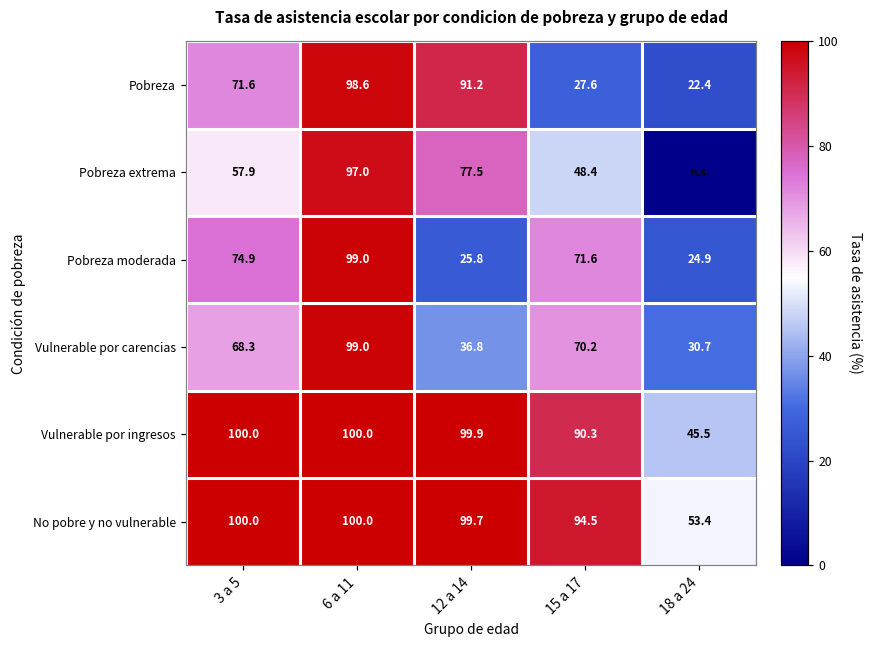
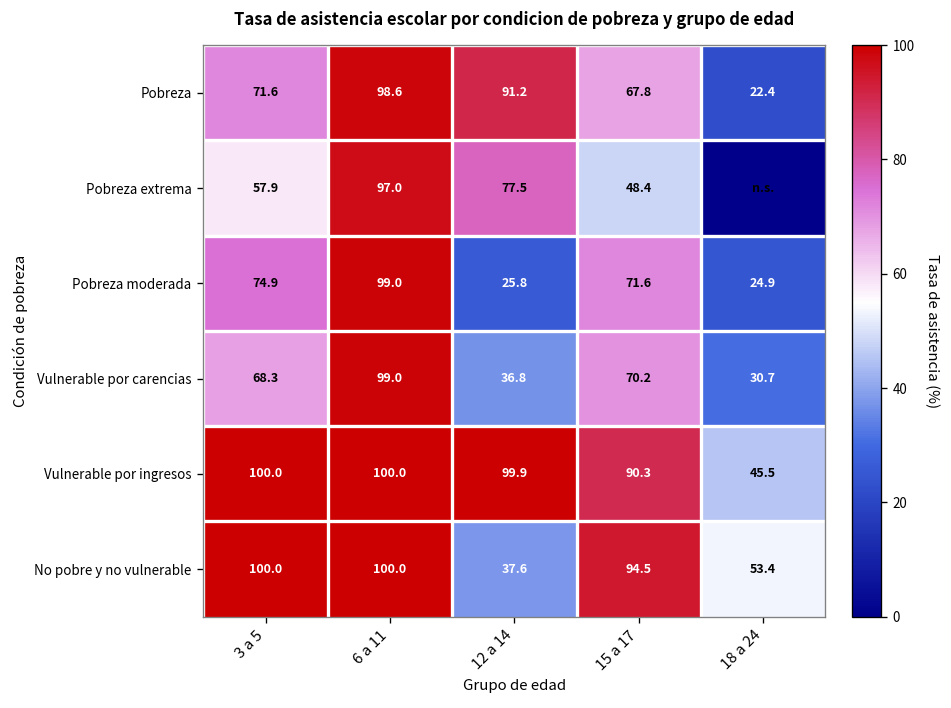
Pobreza, 15 a 17: 27.6 -> 67.8
No pobre y no vulnerable, 12 a 14: 99.7 -> 37.6
